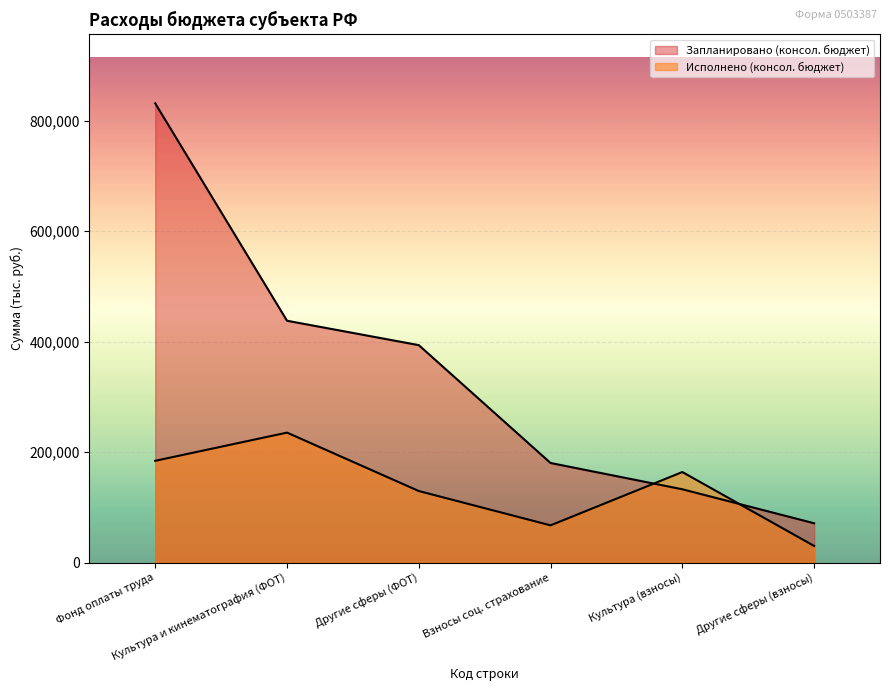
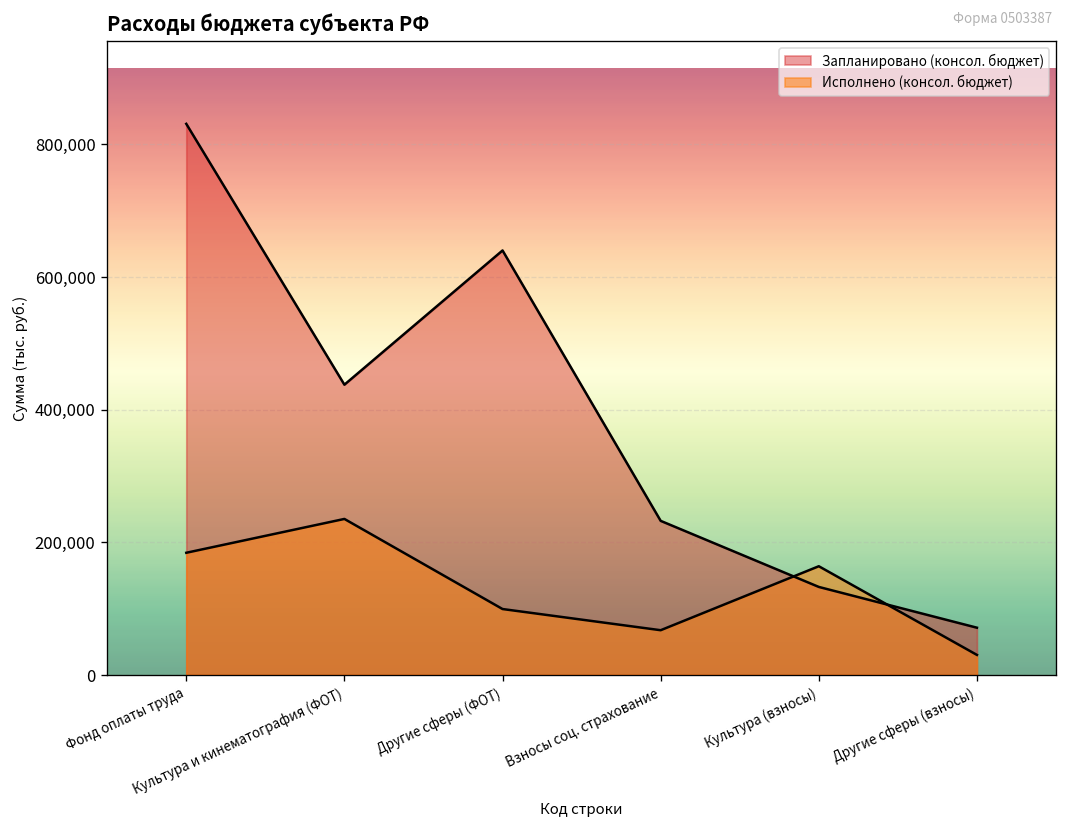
Запланировано (консол. бюджет), Другие сферы (ФОТ): 390,000 -> 640,000
Исполнено (консол. бюджет), Другие сферы (ФОТ): 130,000 -> 100,000
Запланировано (консол. бюджет), Взносы соц. страхование: 180,000 -> 230,000
